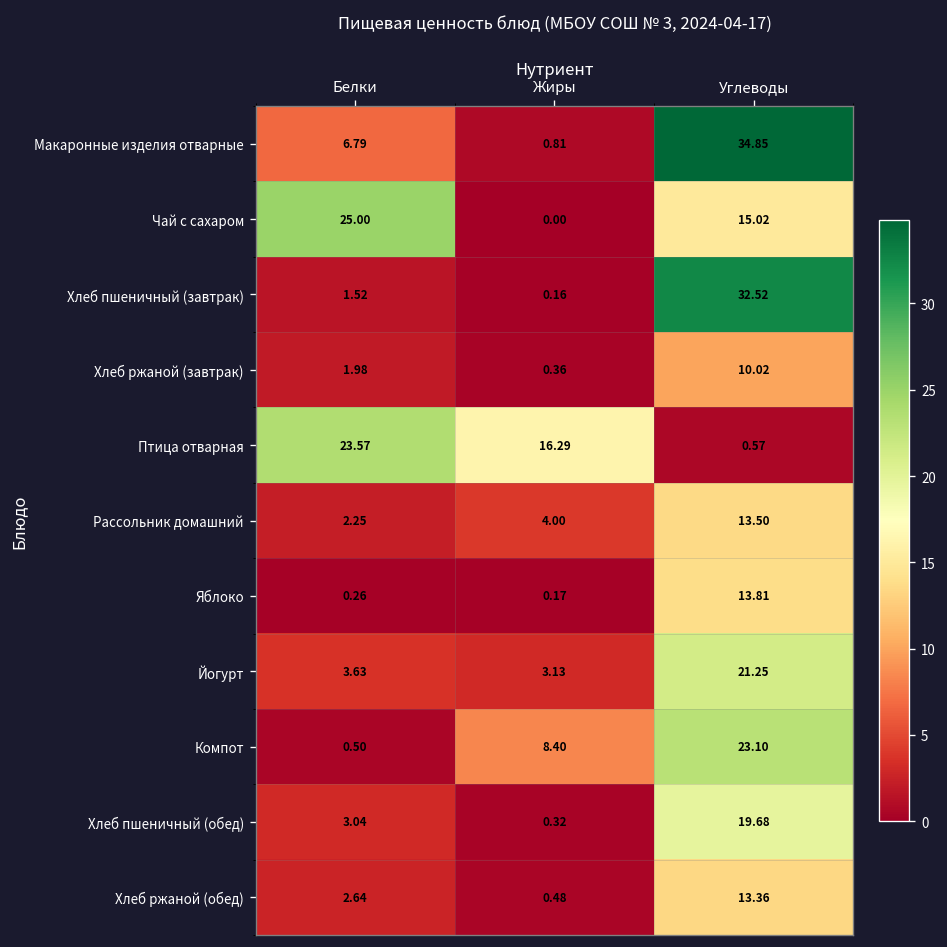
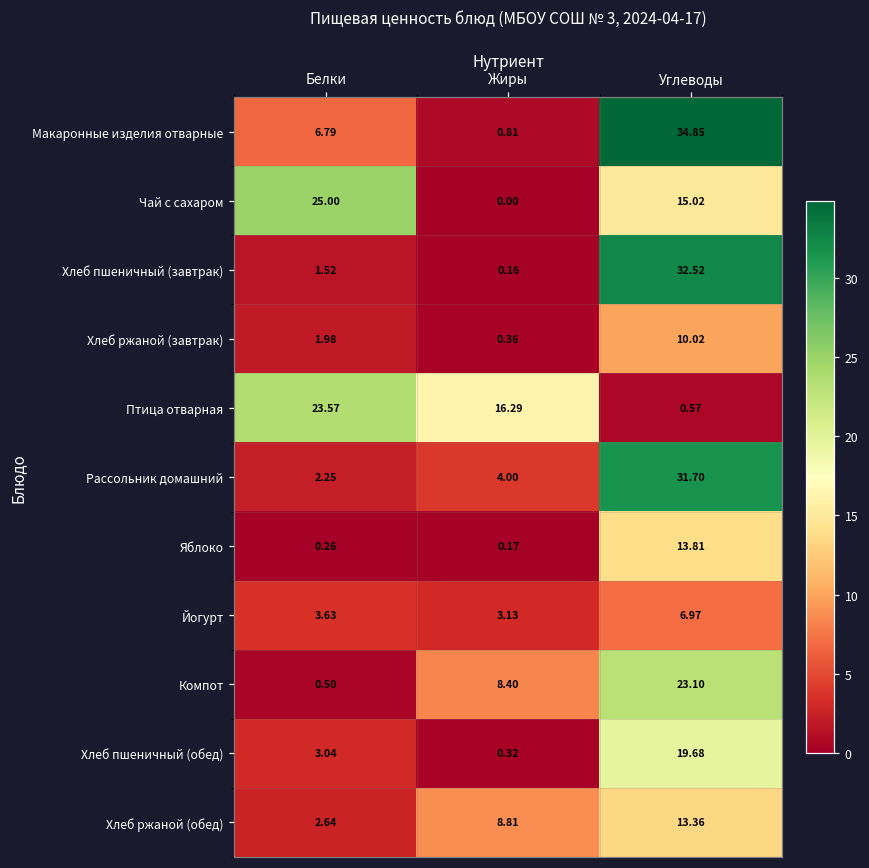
Рассольник домашний, Углеводы: 13.50 -> 31.70
Йогурт, Углеводы: 21.25 -> 6.97
Хлеб ржаной (обед), Жиры: 0.48 -> 8.81
